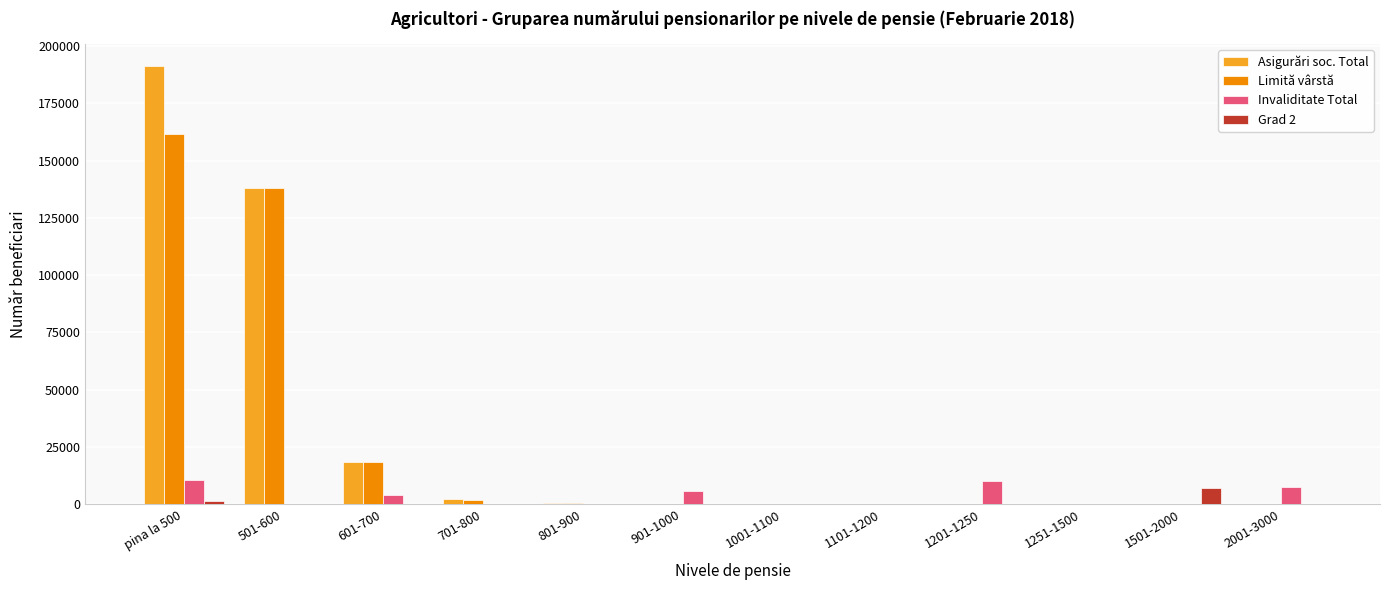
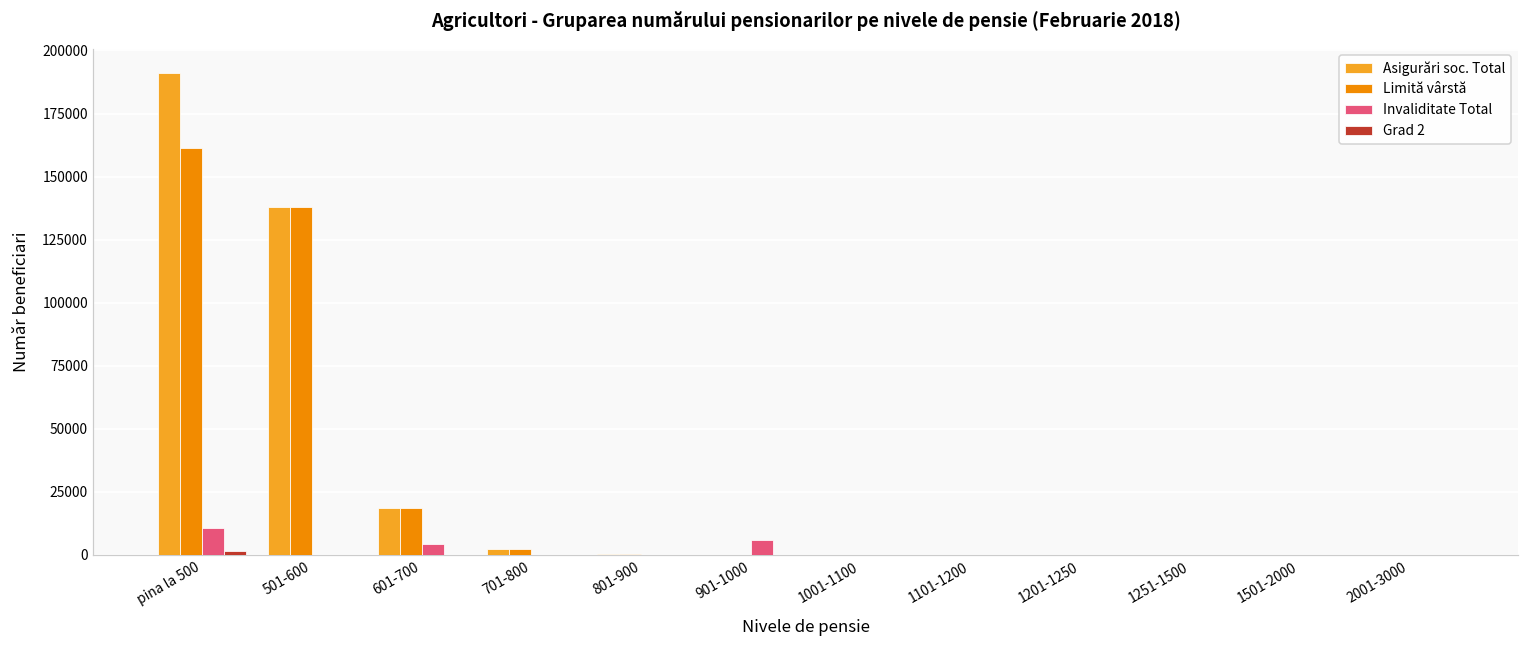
Invaliditate Total, 1201-1250: 10000 -> 0
Grad 2, 1501-2000: 7000 -> 0
Invaliditate Total, 2001-3000: 7000 -> 0
